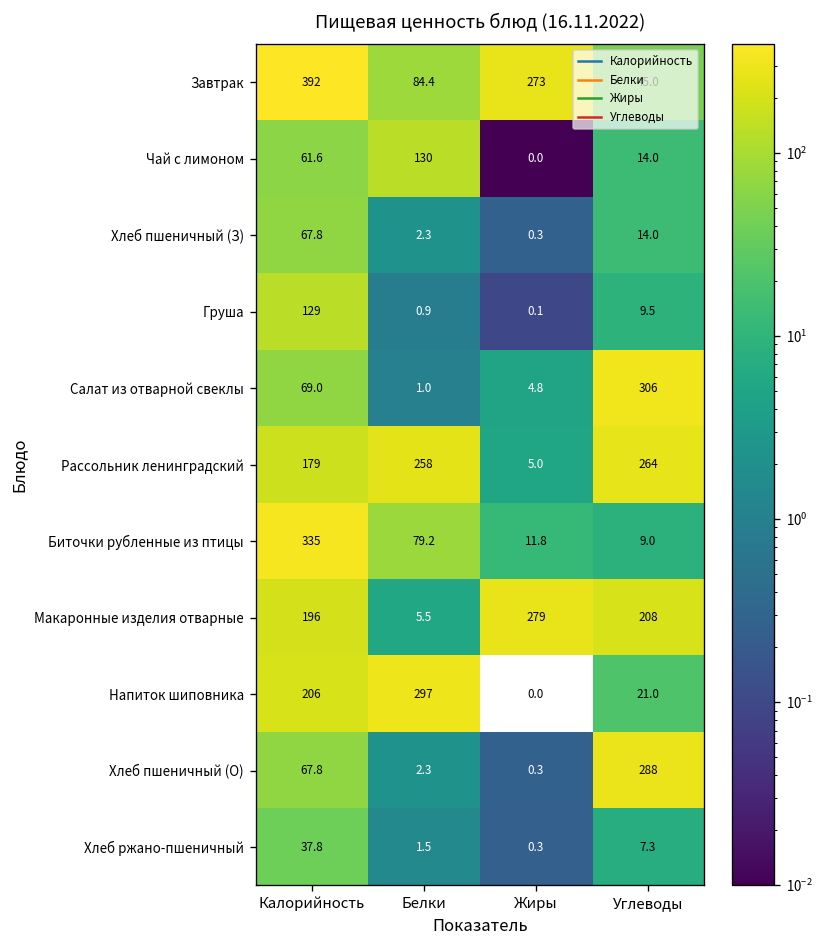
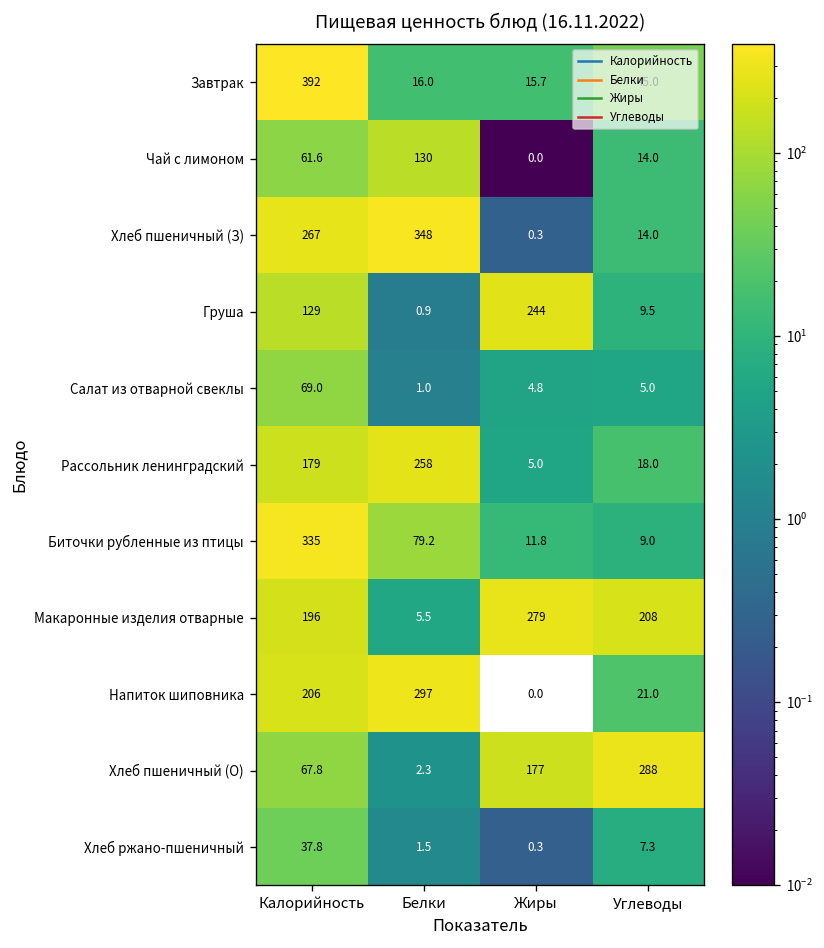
Завтрак, Белки: 84.4 -> 16.0
Завтрак, Жиры: 273 -> 15.7
Хлеб пшеничный (З), Калорийность: 67.8 -> 267
Хлеб пшеничный (З), Белки: 2.3 -> 348
Груша, Жиры: 0.1 -> 244
Салат из отварной свеклы, Углеводы: 306 -> 5.0
Рассольник ленинградский, Углеводы: 264 -> 18.0
Хлеб пшеничный (О), Жиры: 0.3 -> 177
